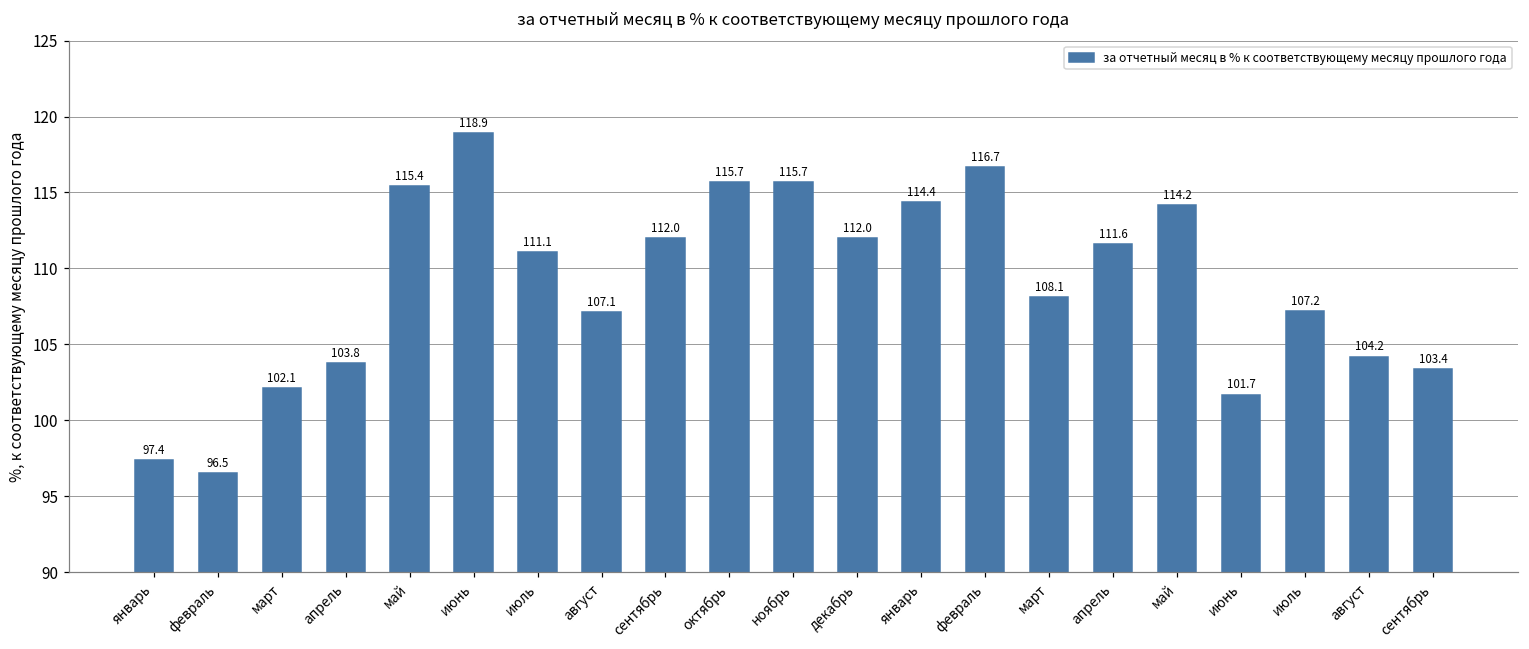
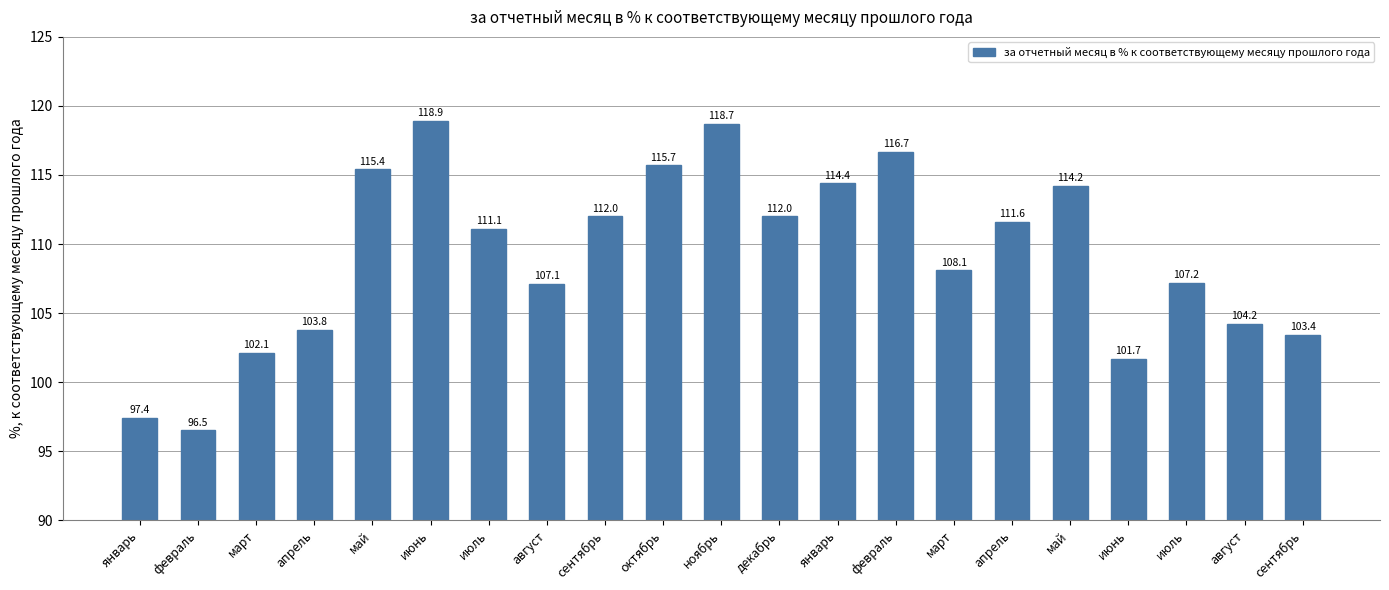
ноябрь: 115.7 -> 118.7
